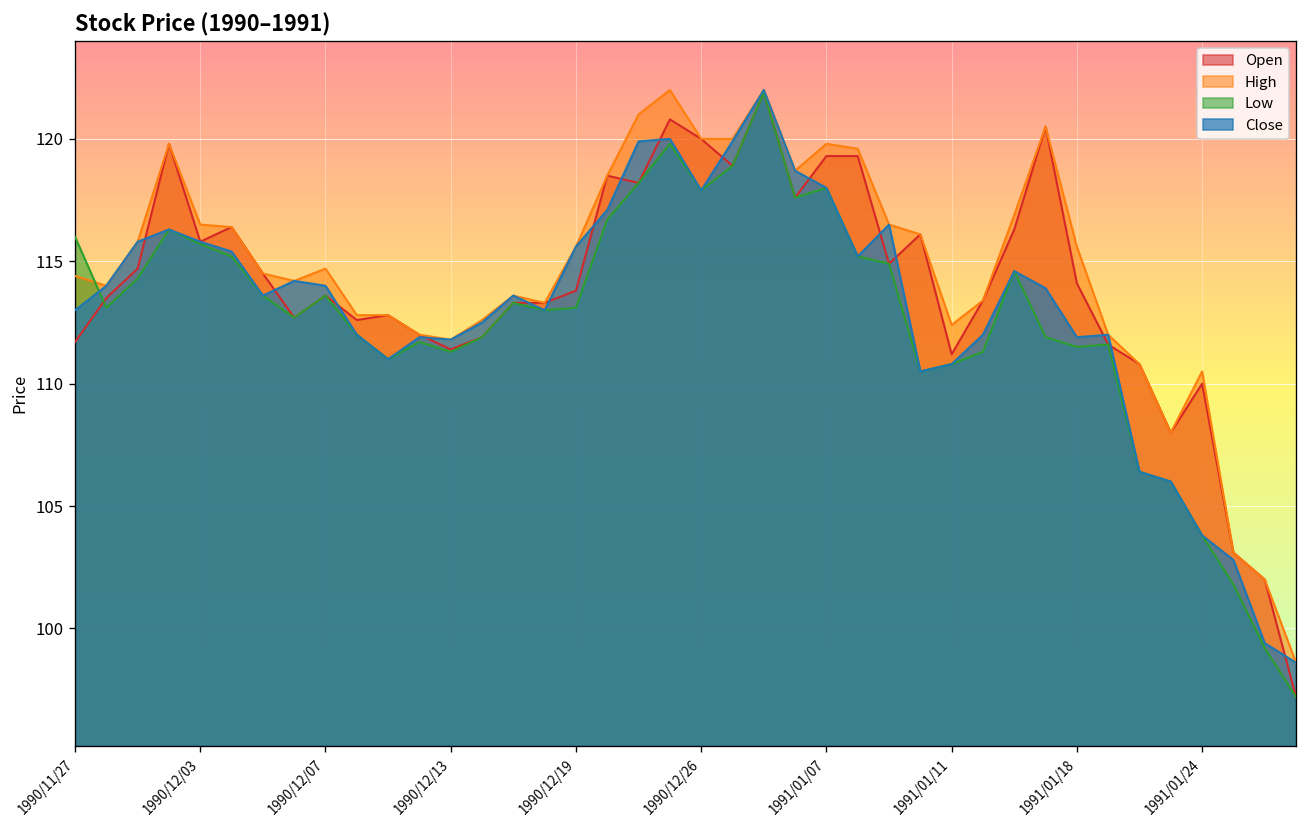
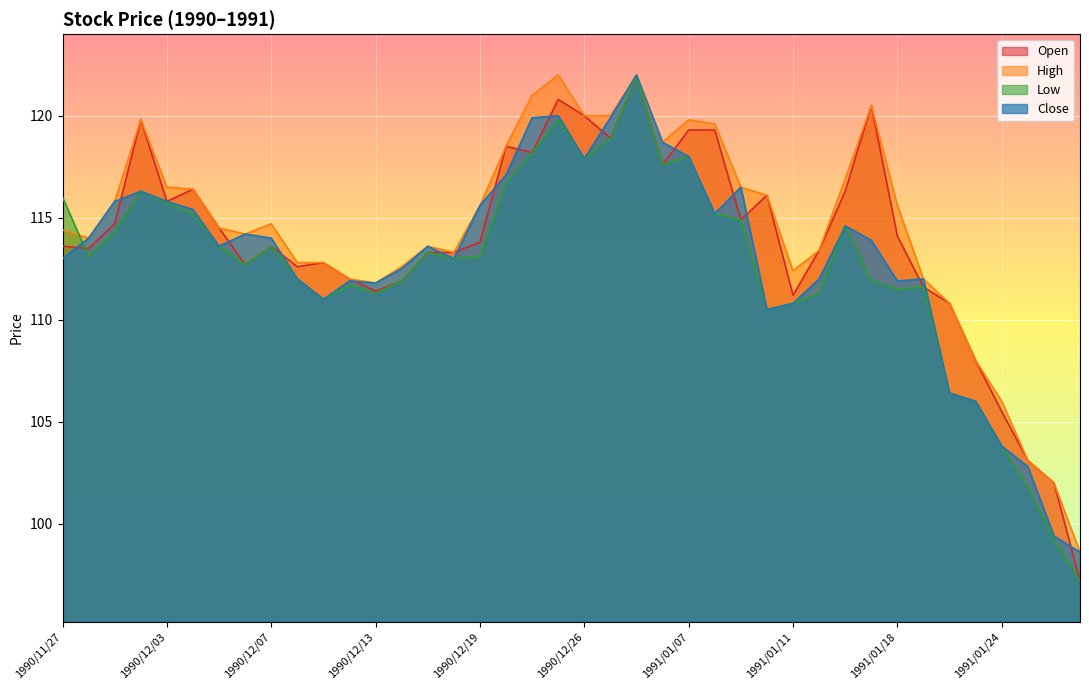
Open, 1990/11/27: 111.7 -> 113.6
Open, 1991/01/24: 110.0 -> 105.5
High, 1991/01/24: 110.5 -> 106.0
